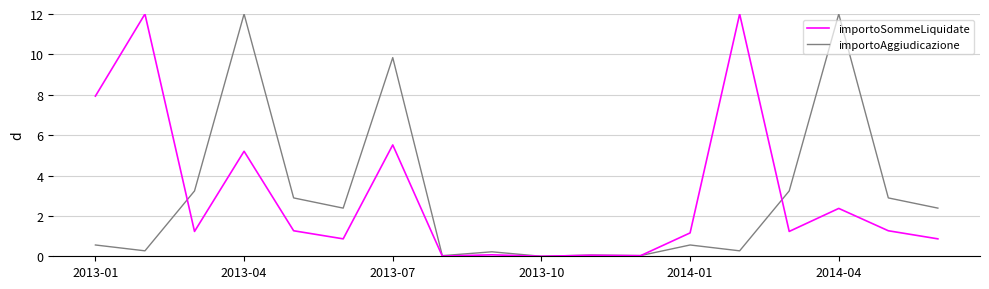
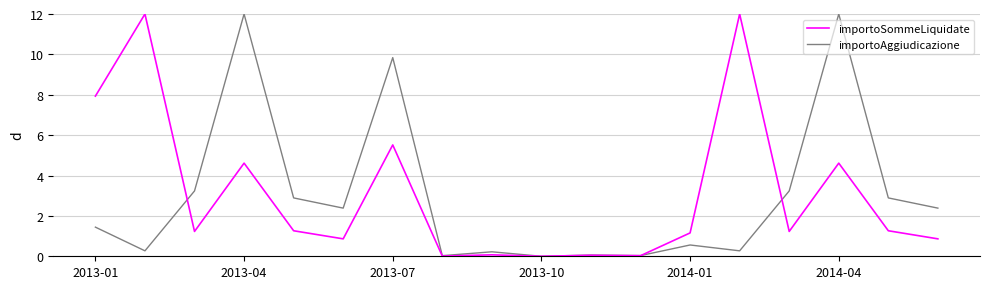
importoAggiudicazione, 2013-01: 0.6 -> 1.4
importoSommeLiquidate, 2013-04: 5.2 -> 4.6
importoSommeLiquidate, 2014-04: 2.4 -> 4.6
